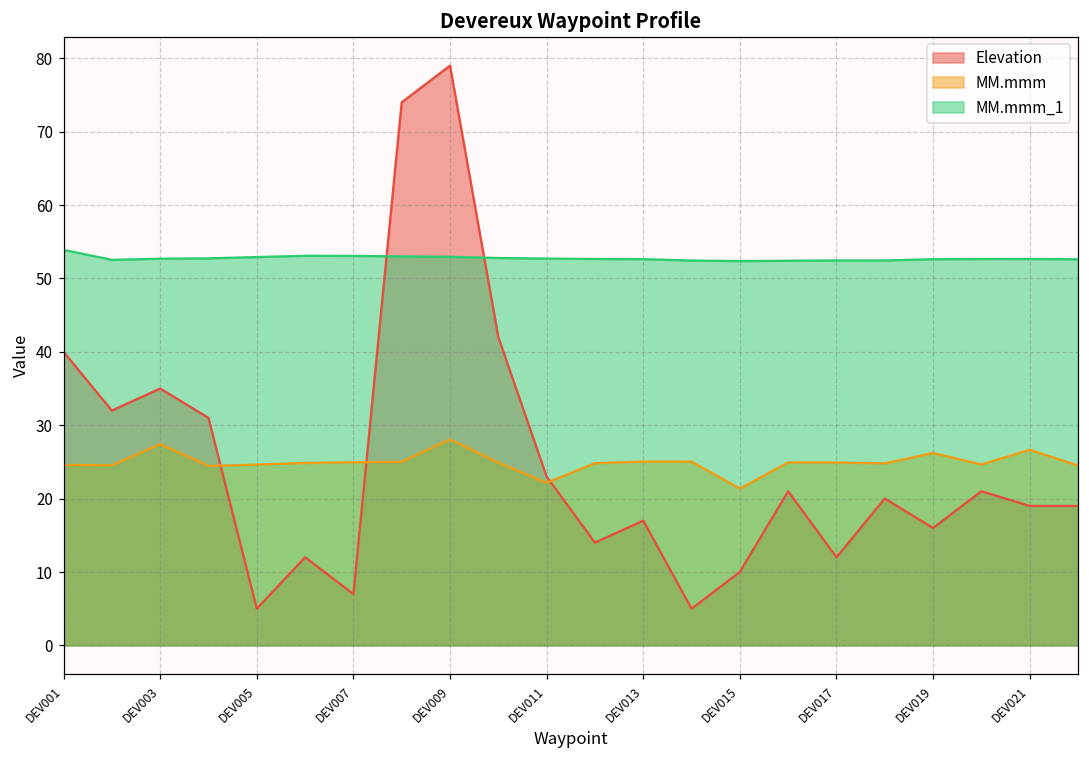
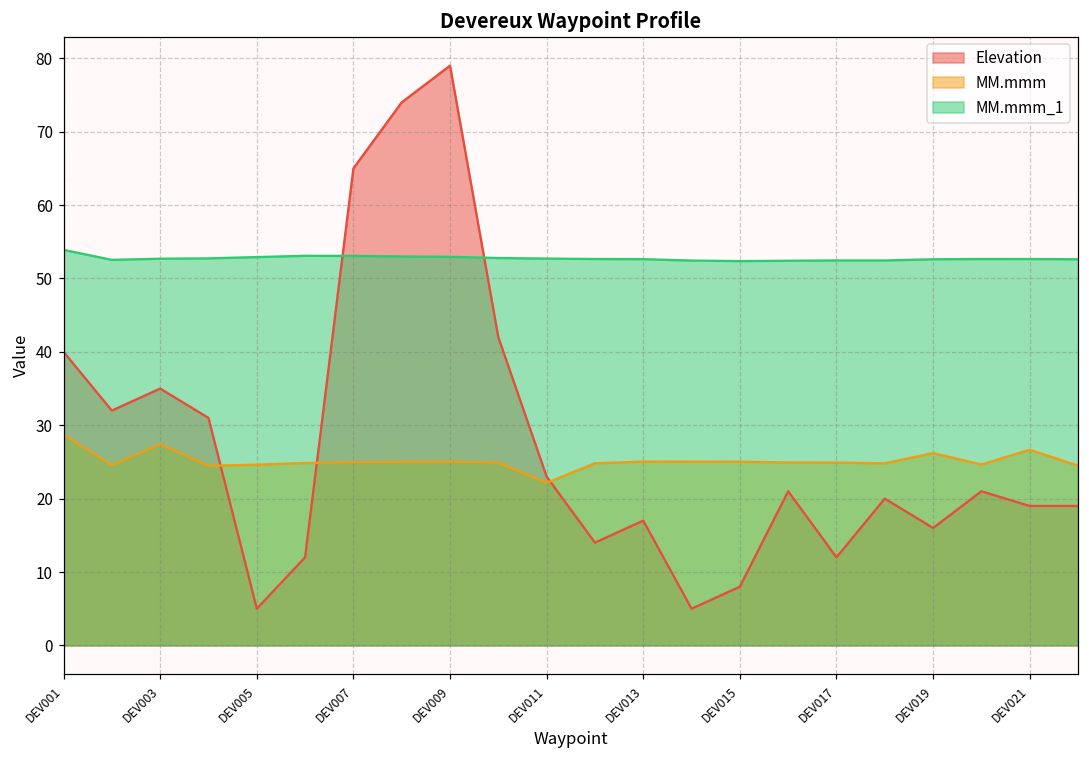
MM.mmm, DEV001: 25 -> 29
Elevation, DEV007: 7 -> 65
MM.mmm, DEV009: 28 -> 25
Elevation, DEV015: 10 -> 8
MM.mmm, DEV015: 21 -> 25
